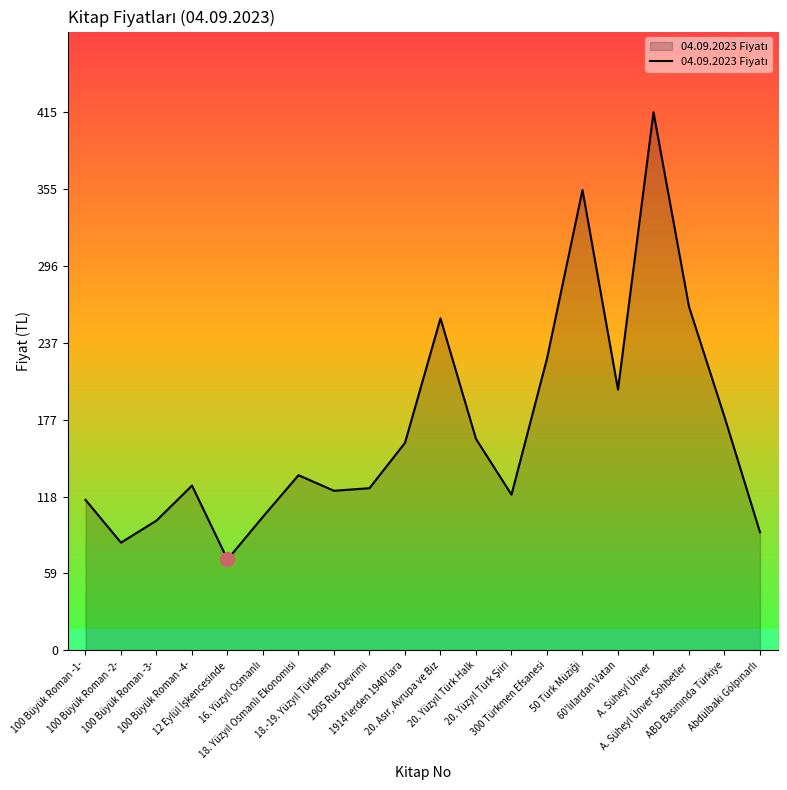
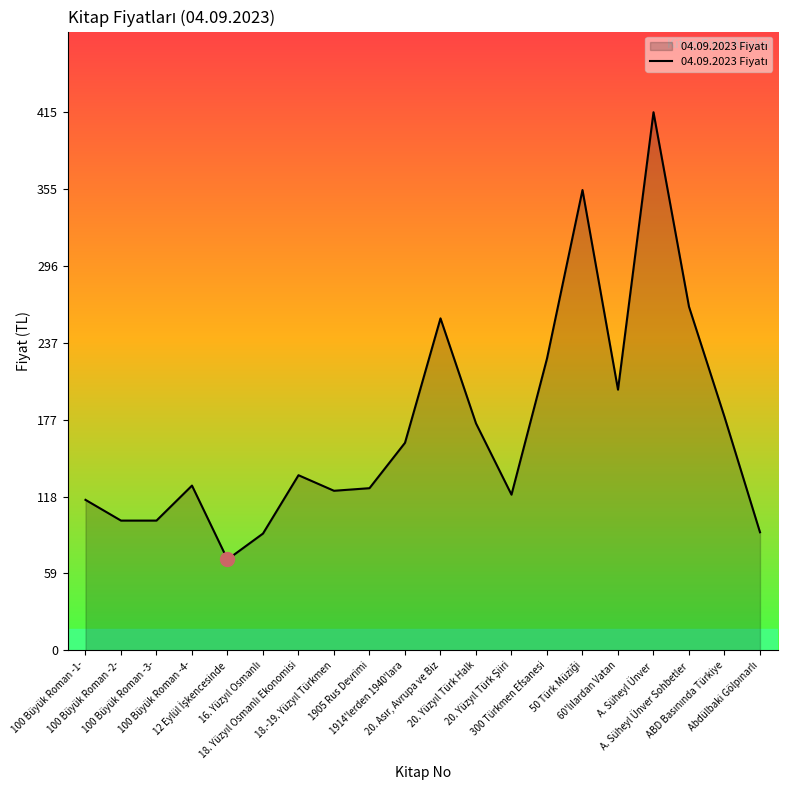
04.09.2023 Fiyatı, 100 Büyük Roman -2-: 83 -> 100
04.09.2023 Fiyatı, 16. Yüzyıl Osmanlı: 103 -> 90
04.09.2023 Fiyatı, 20. Yüzyıl Türk Halk: 163 -> 175
